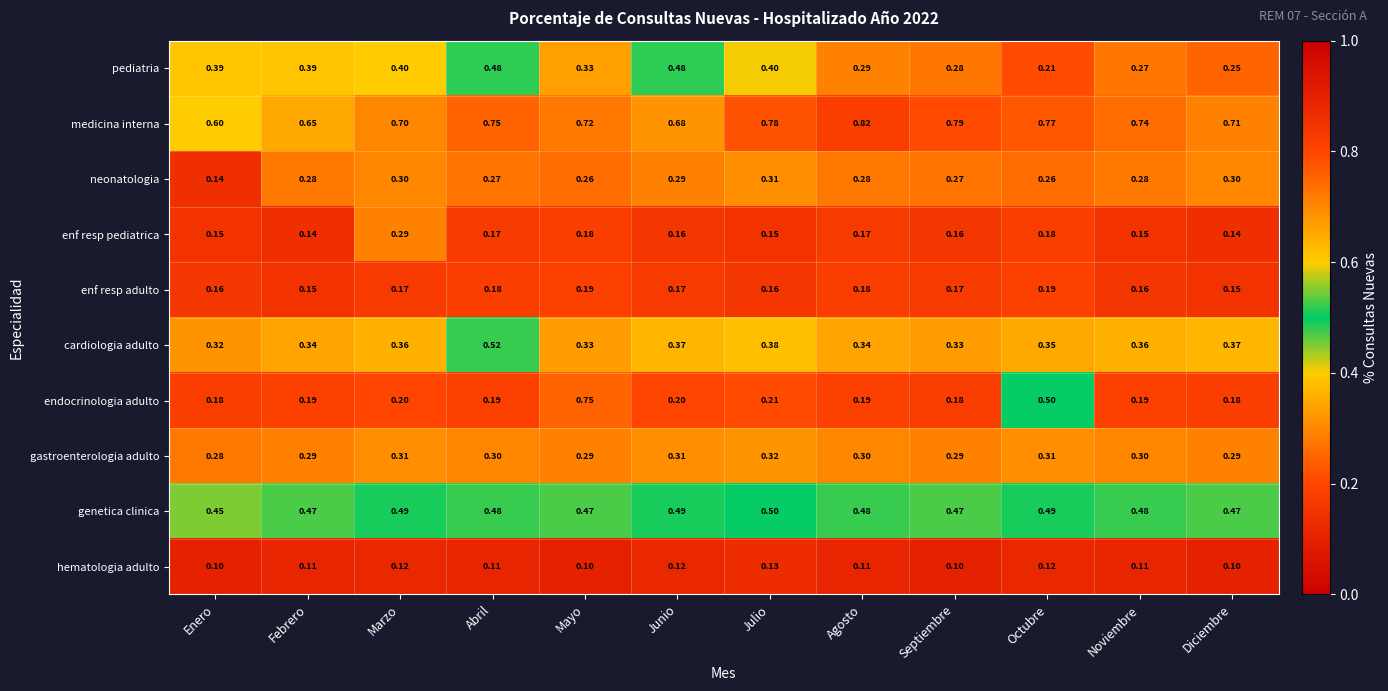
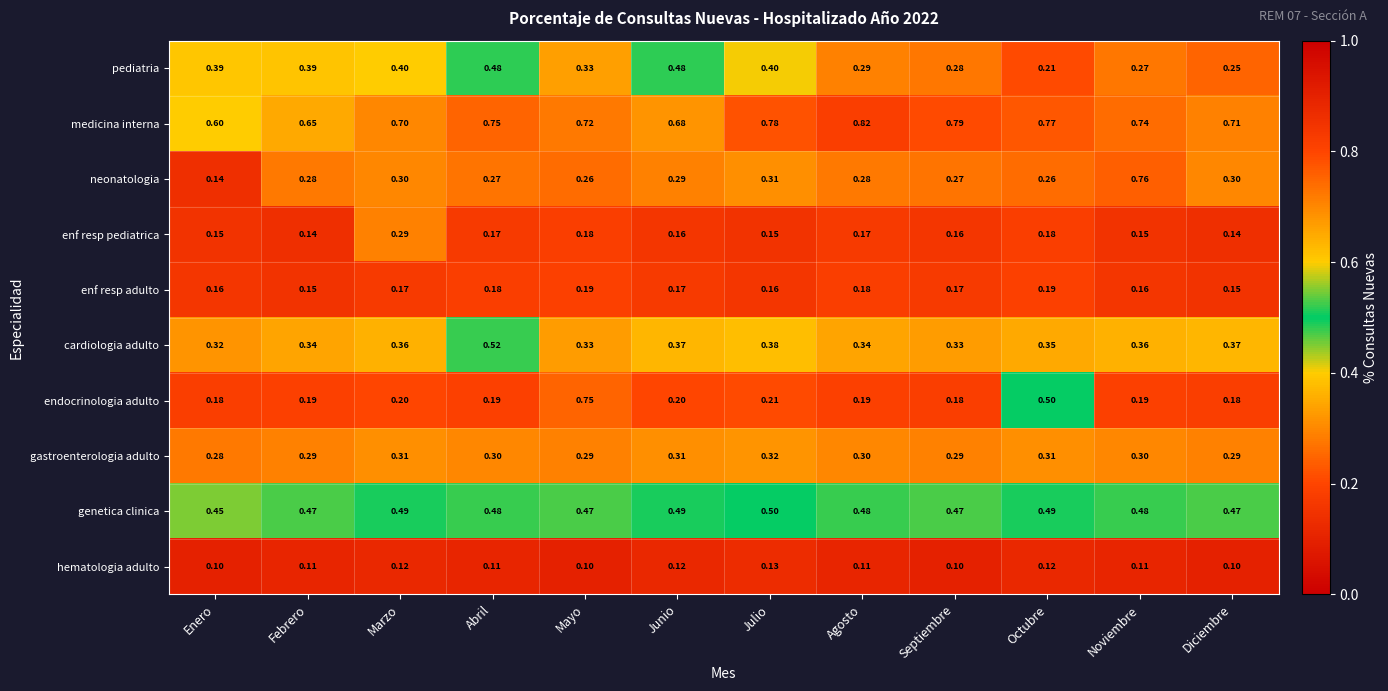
neonatologia, Noviembre: 0.28 -> 0.76
